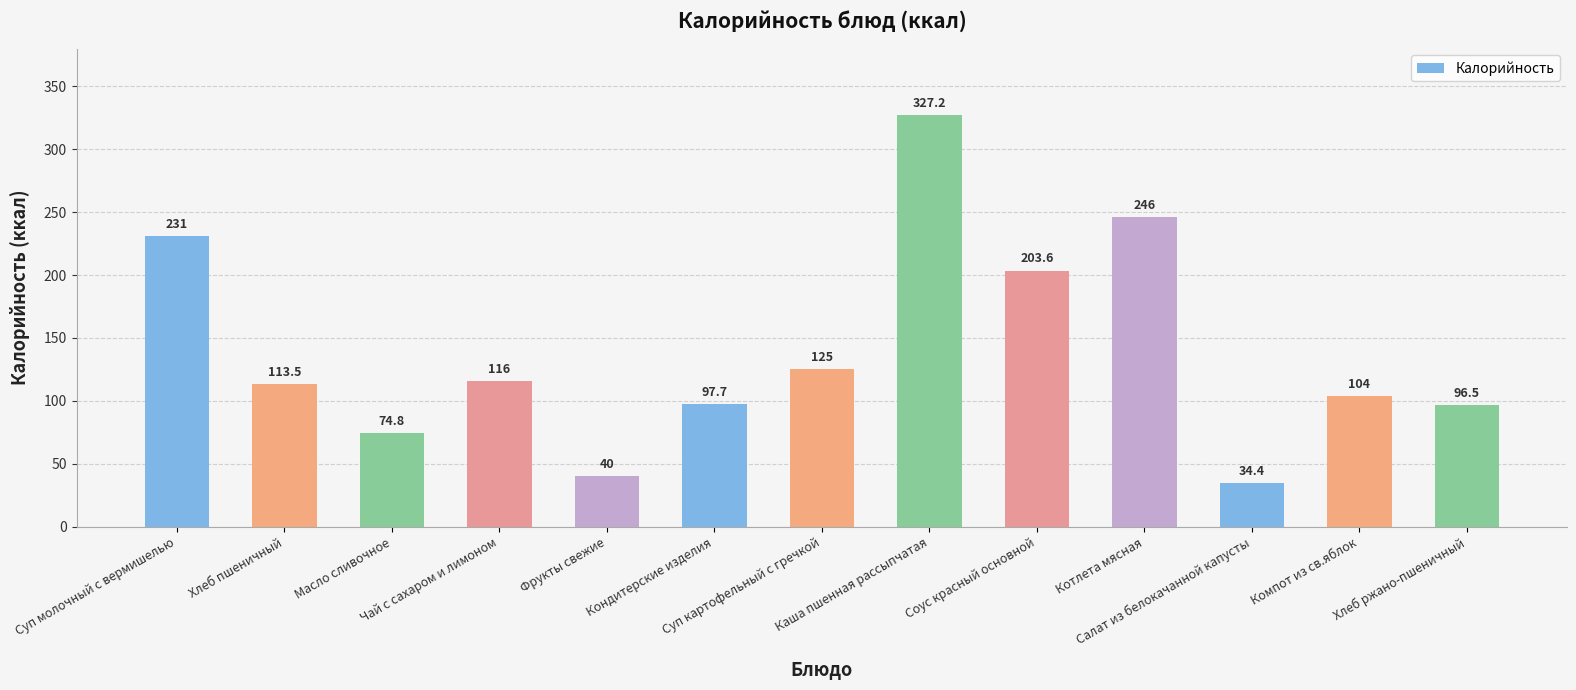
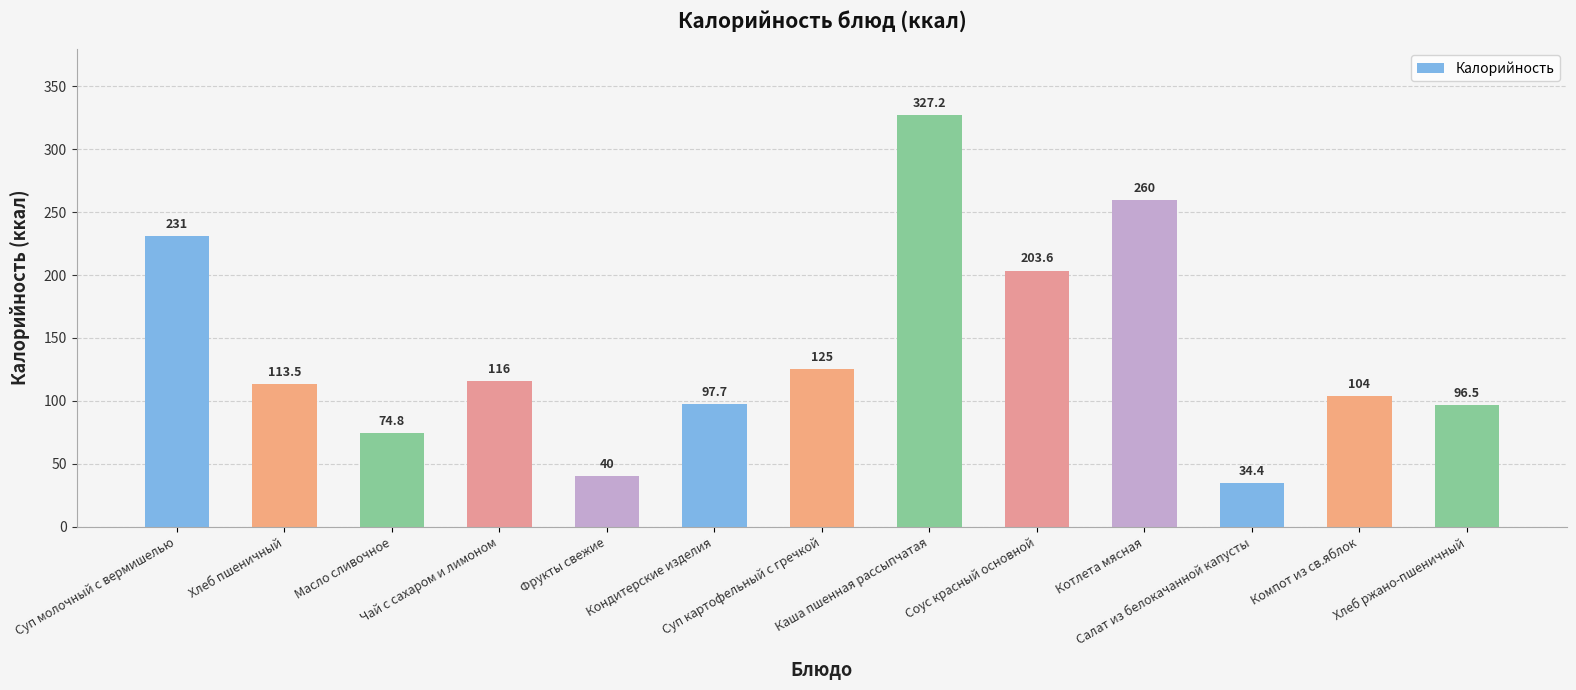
Котлета мясная: 246 -> 260
